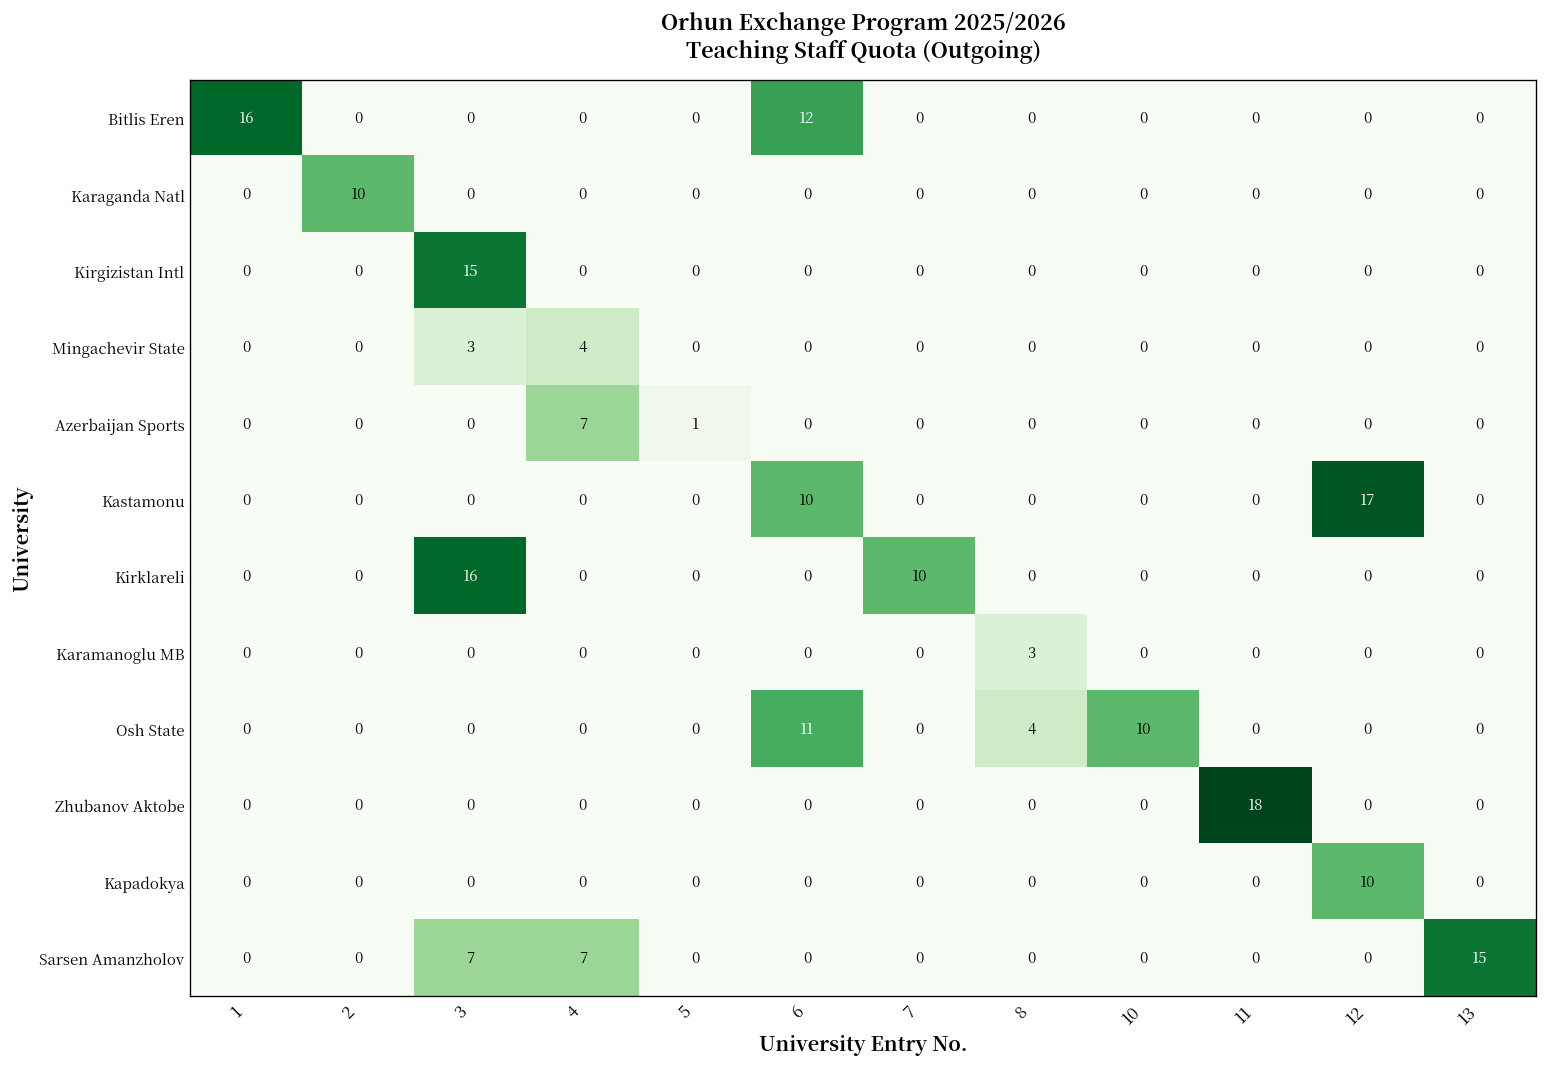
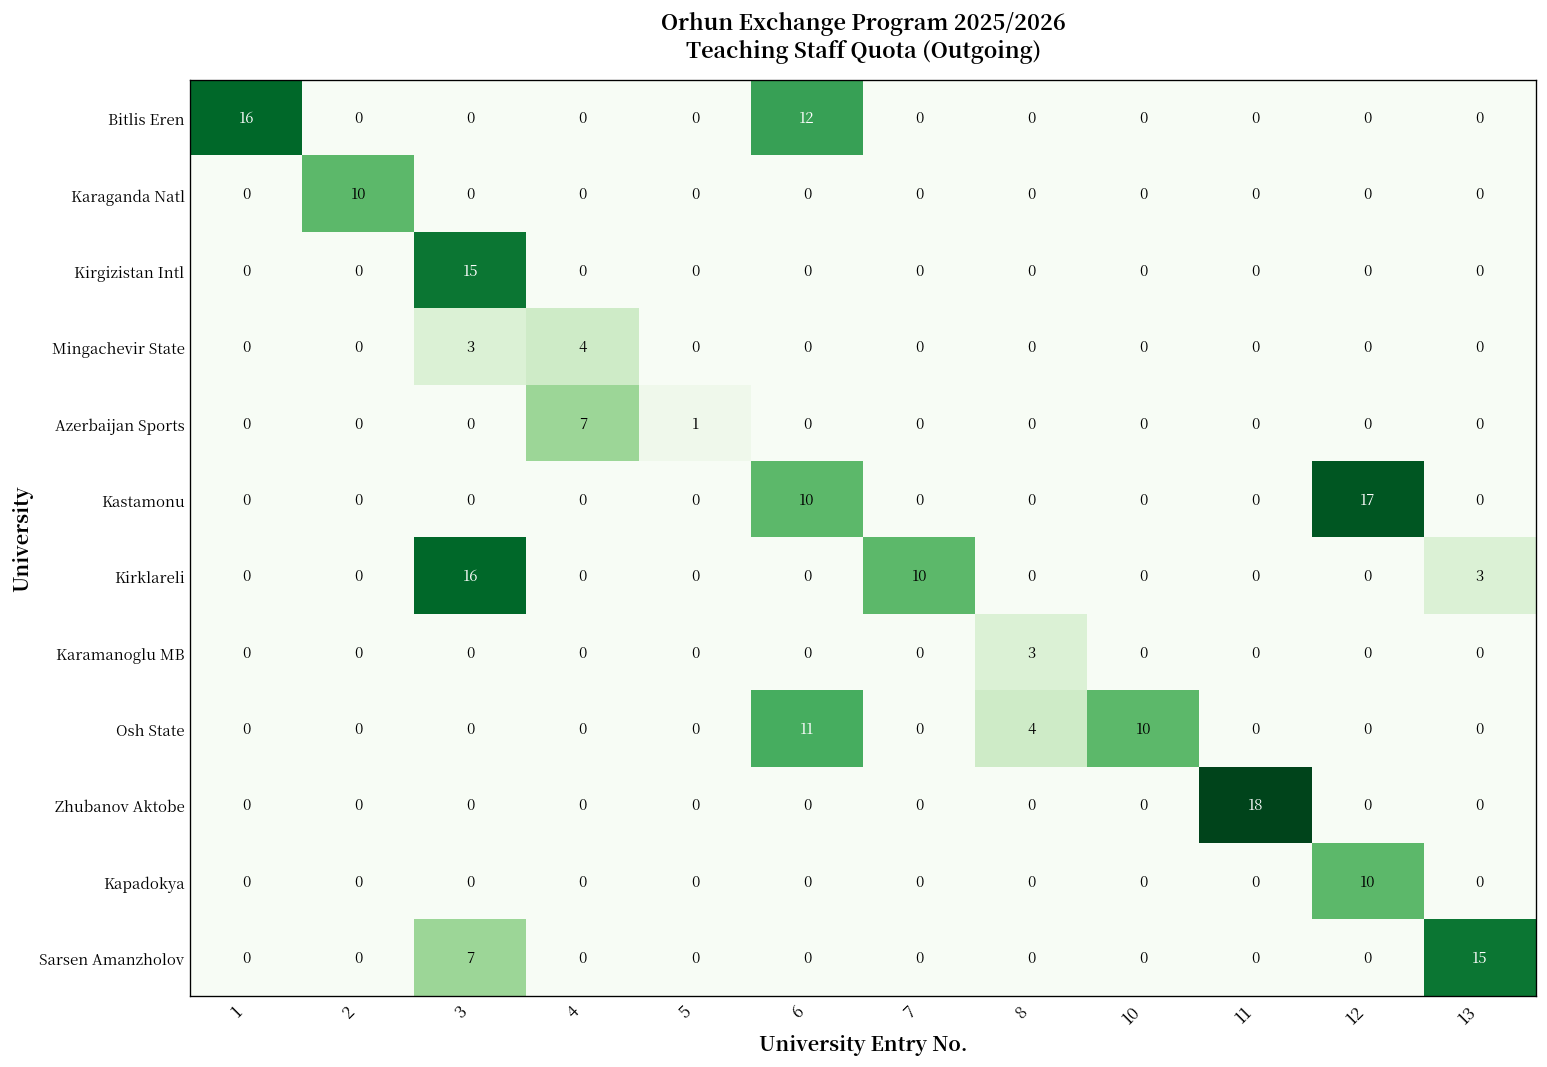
Kirklareli, 13: 0 -> 3
Sarsen Amanzholov, 4: 7 -> 0
